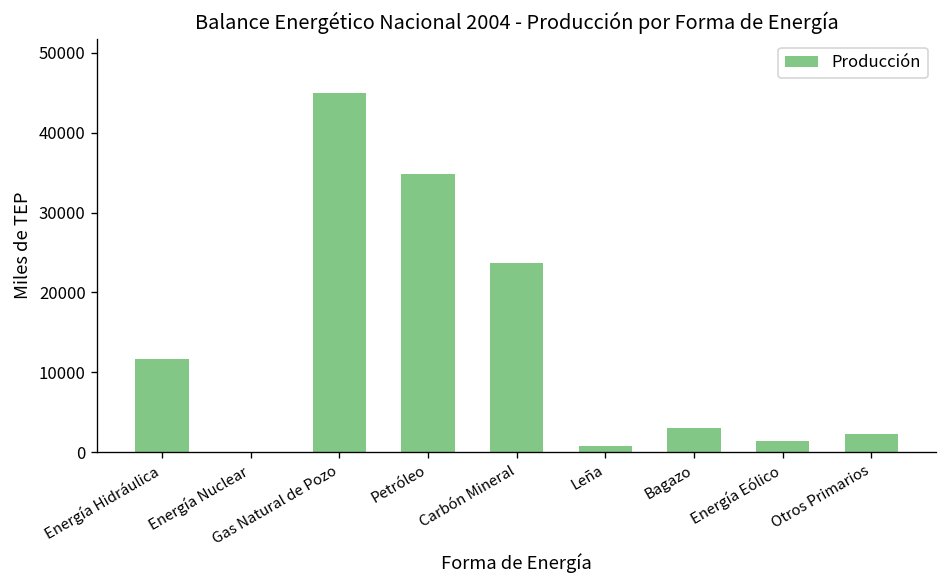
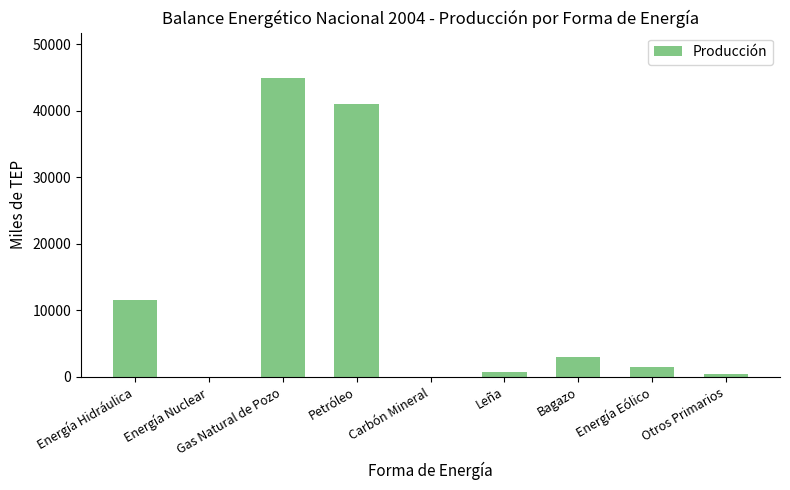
Petróleo: 35000 -> 41000
Carbón Mineral: 24000 -> 0
Otros Primarios: 2000 -> 0
